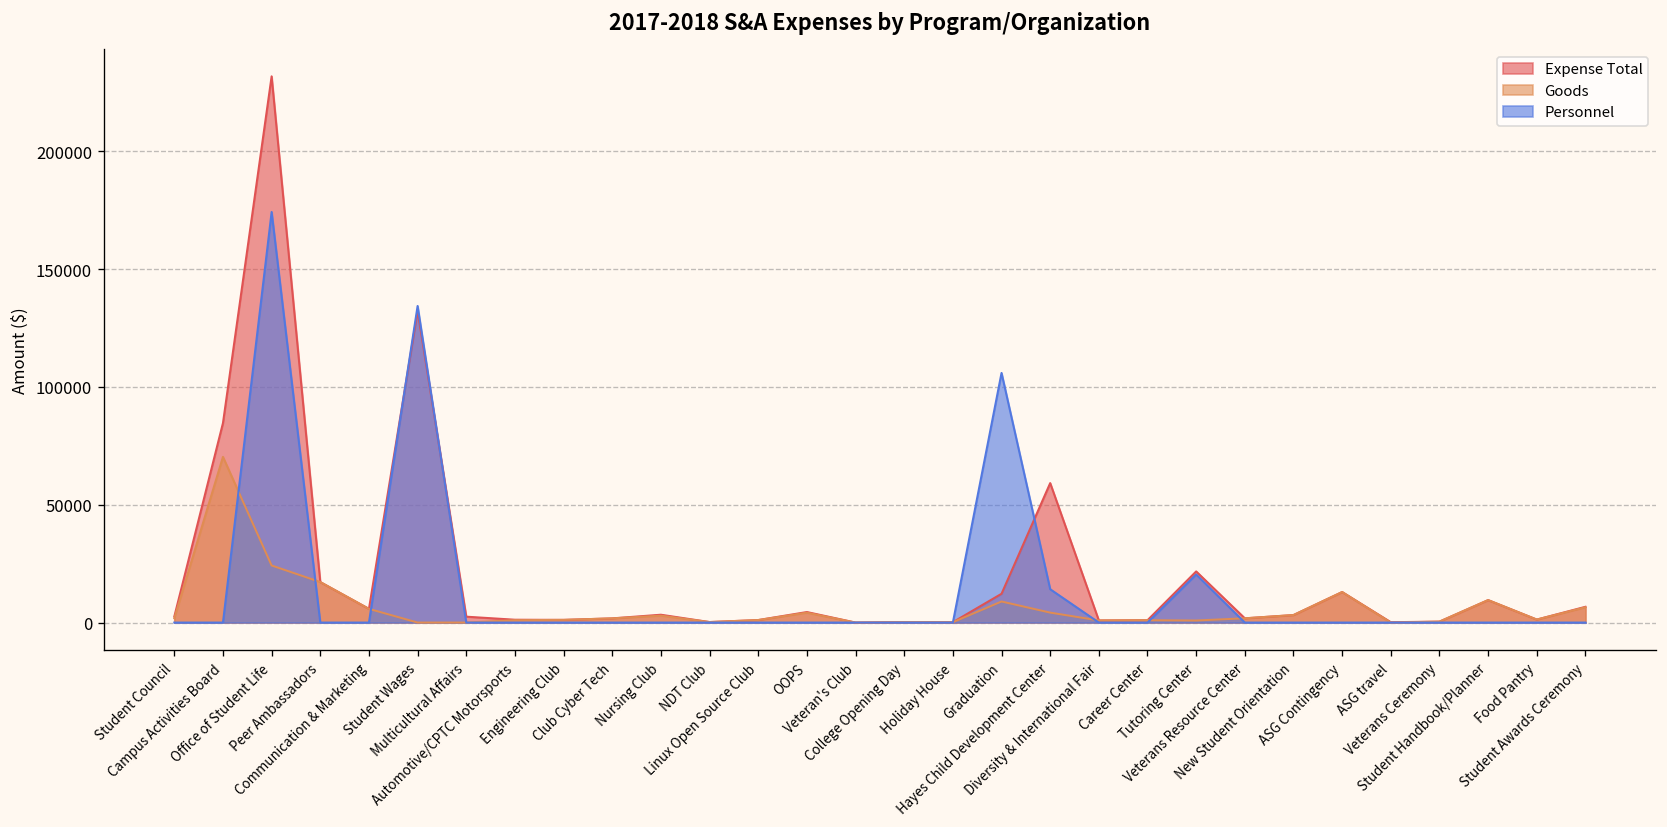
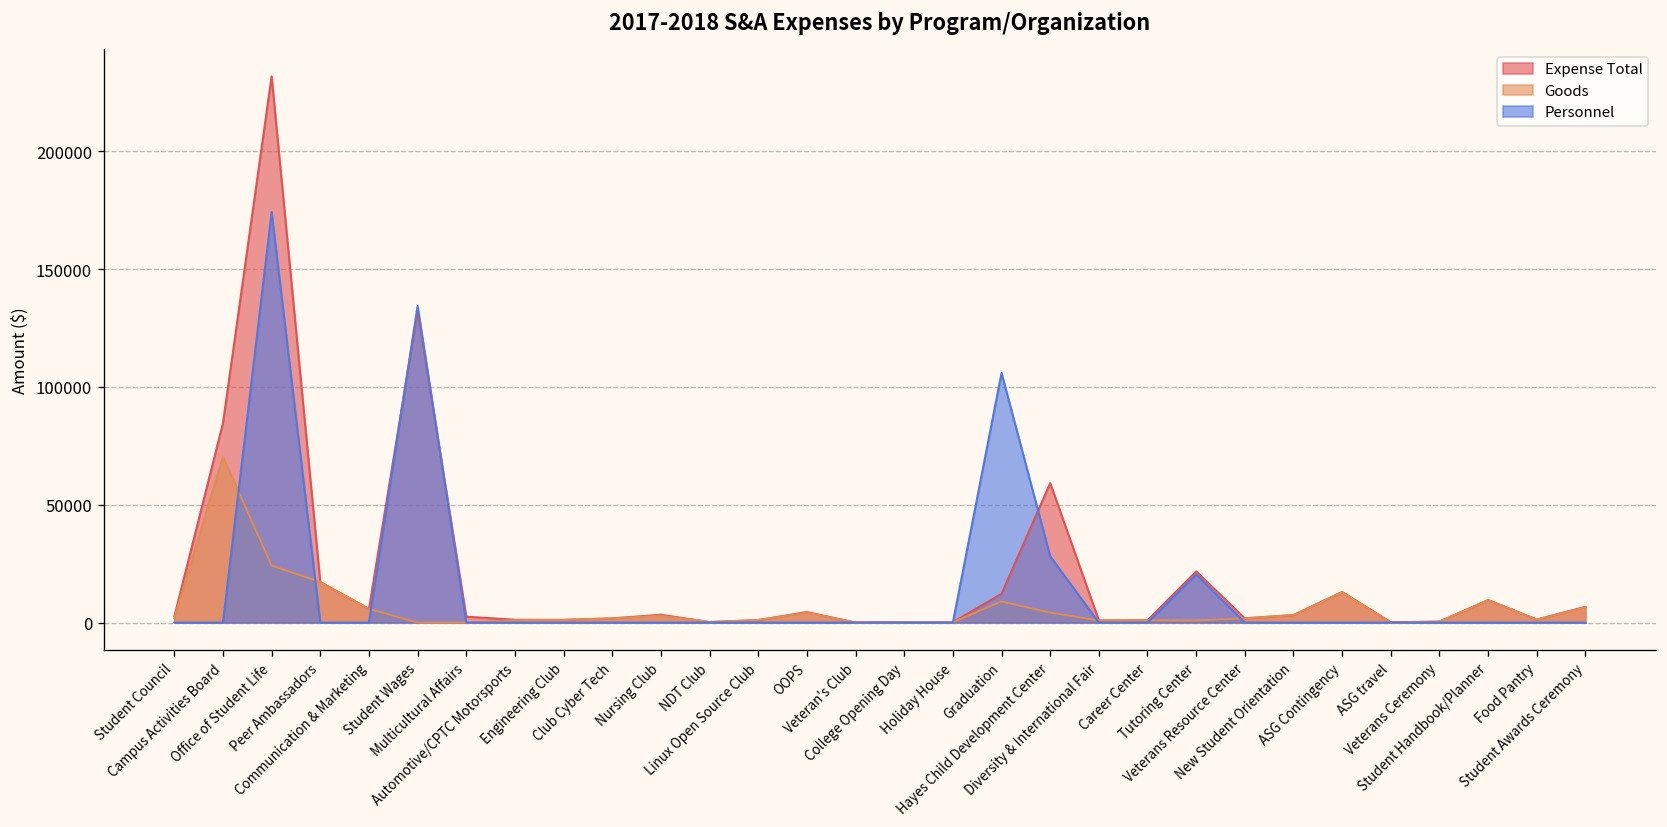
Personnel, Hayes Child Development Center: 14000 -> 28000
